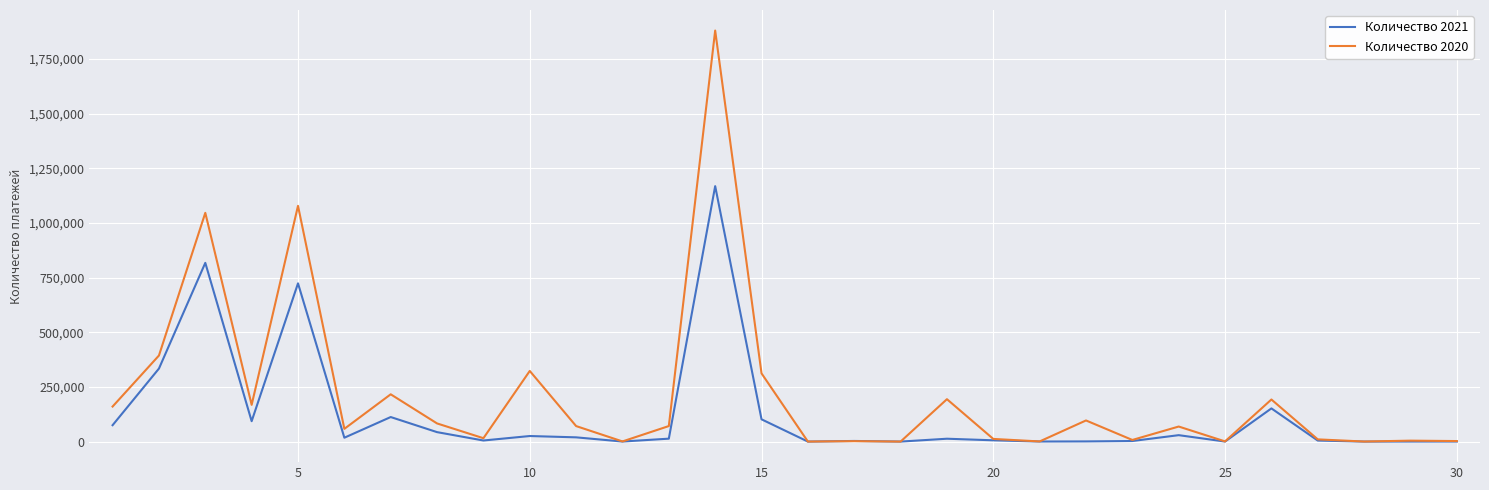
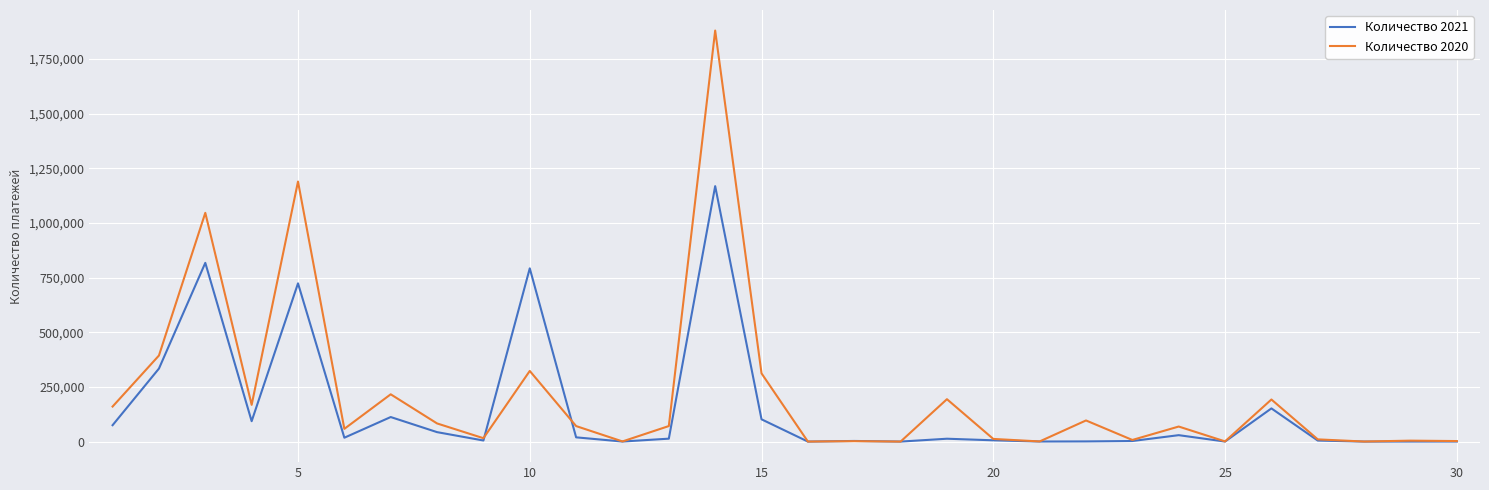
Количество 2020, 5: 1,080,000 -> 1,190,000
Количество 2021, 10: 30,000 -> 790,000
